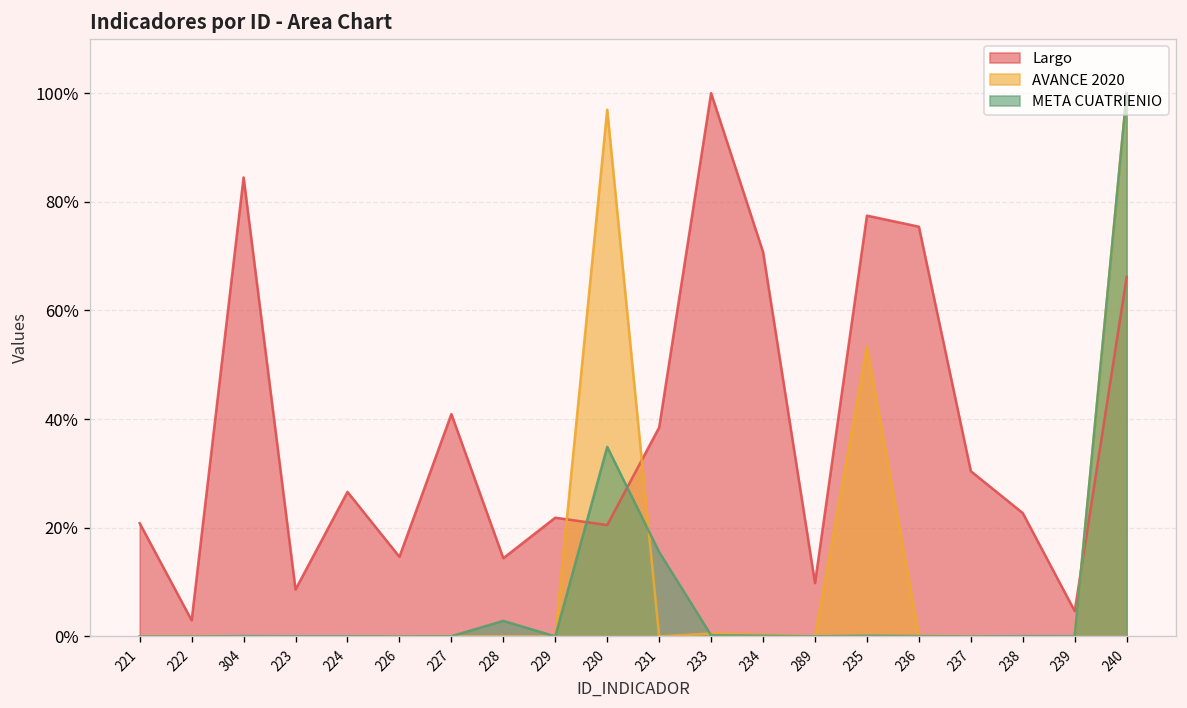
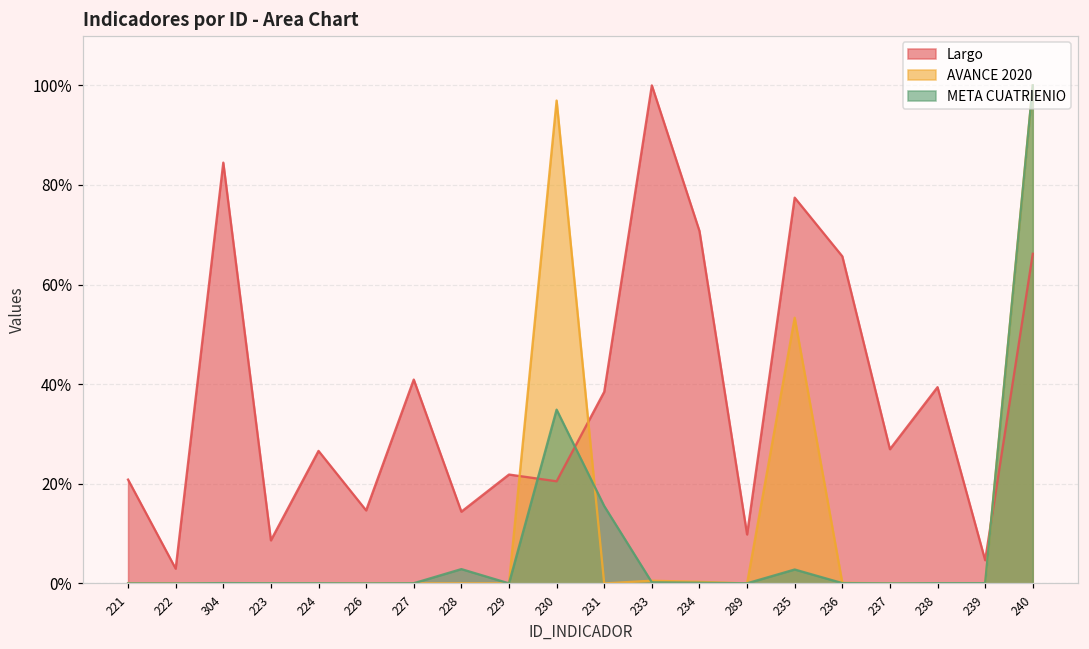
META CUATRIENIO, 235: 0% -> 3%
Largo, 236: 75% -> 66%
Largo, 237: 30% -> 27%
Largo, 238: 23% -> 39%
